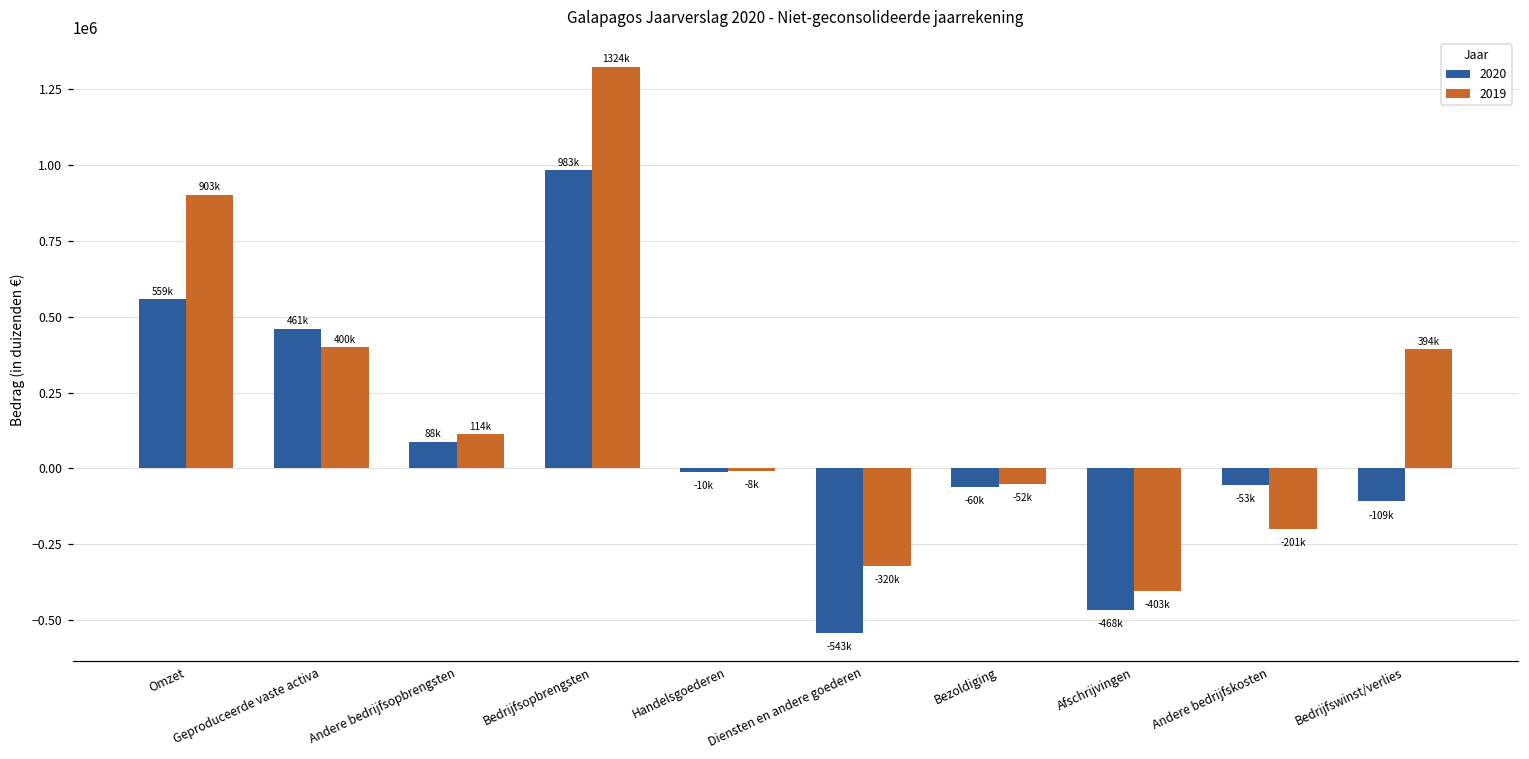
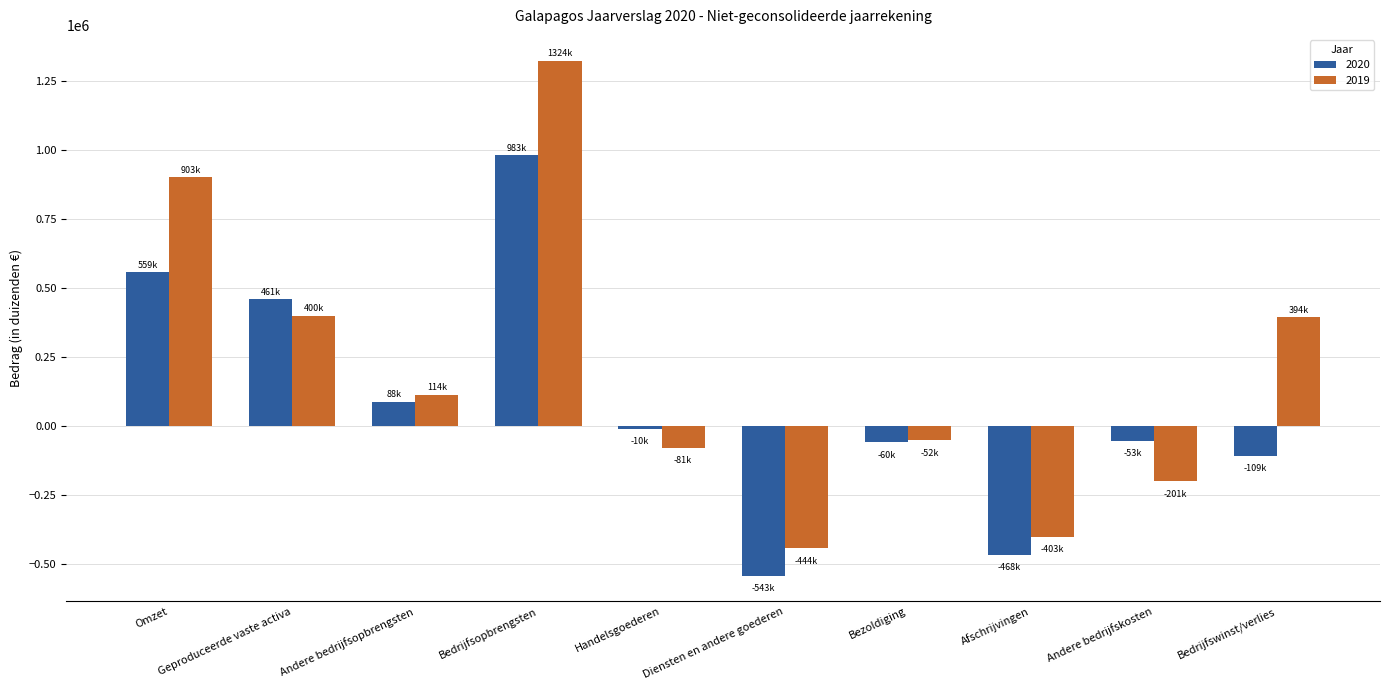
2019, Handelsgoederen: -8k -> -81k
2019, Diensten en andere goederen: -320k -> -444k
